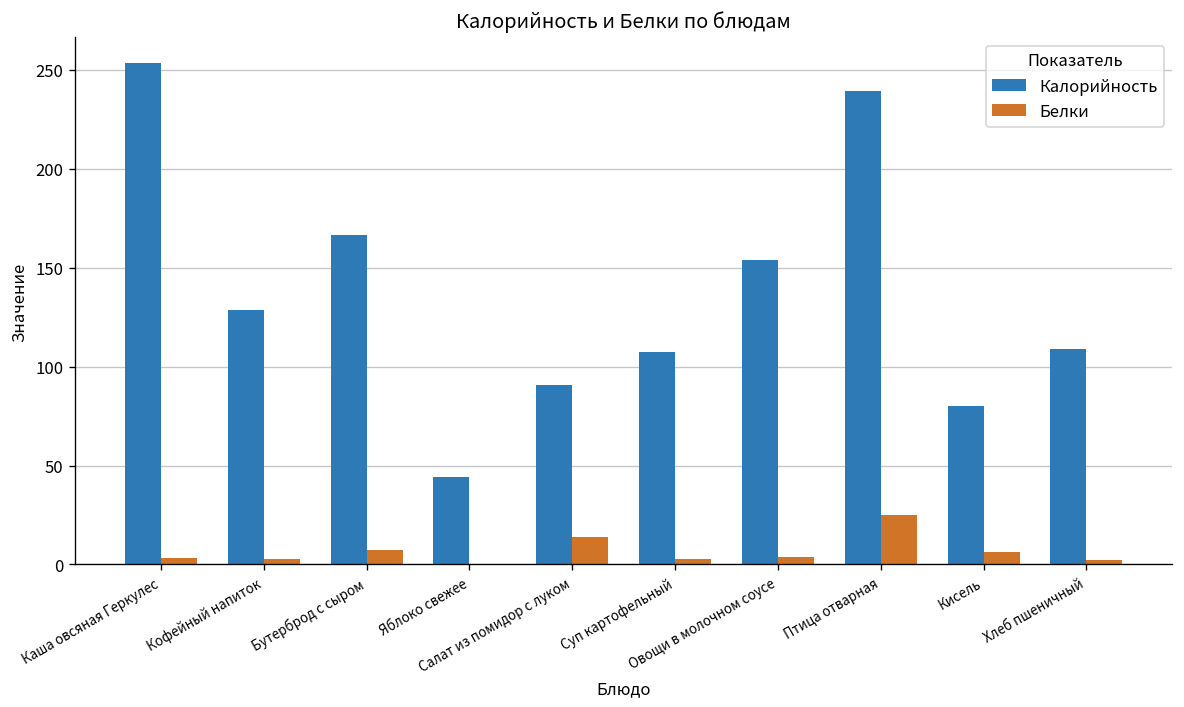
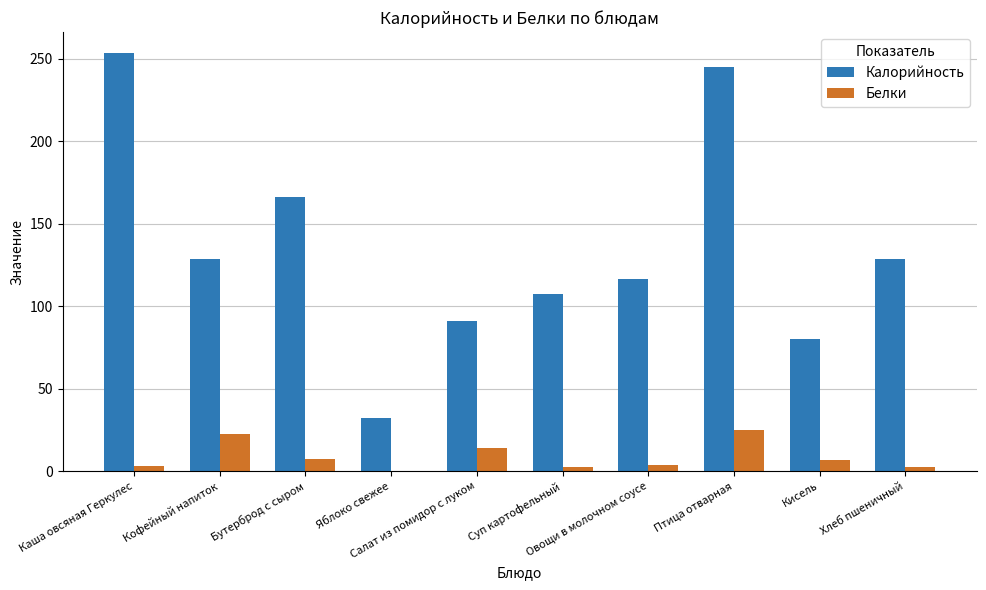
Белки, Кофейный напиток: 3 -> 23
Калорийность, Яблоко свежее: 44 -> 32
Калорийность, Овощи в молочном соусе: 154 -> 117
Калорийность, Птица отварная: 239 -> 245
Калорийность, Хлеб пшеничный: 109 -> 129
